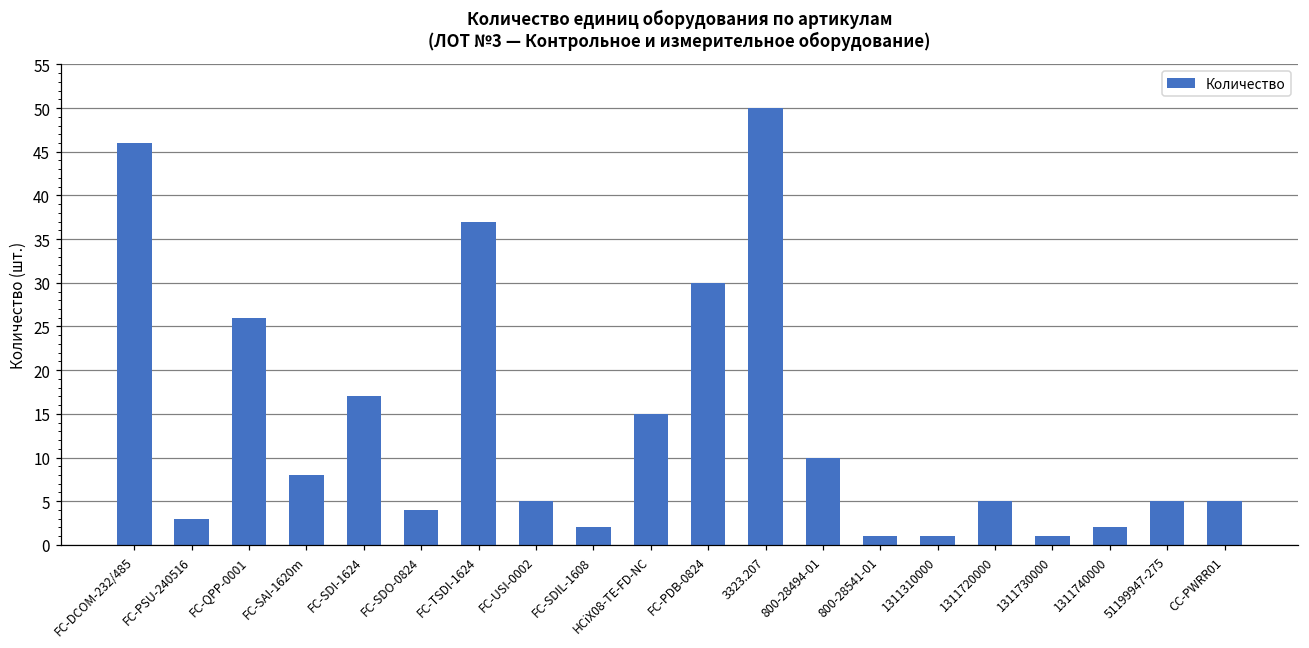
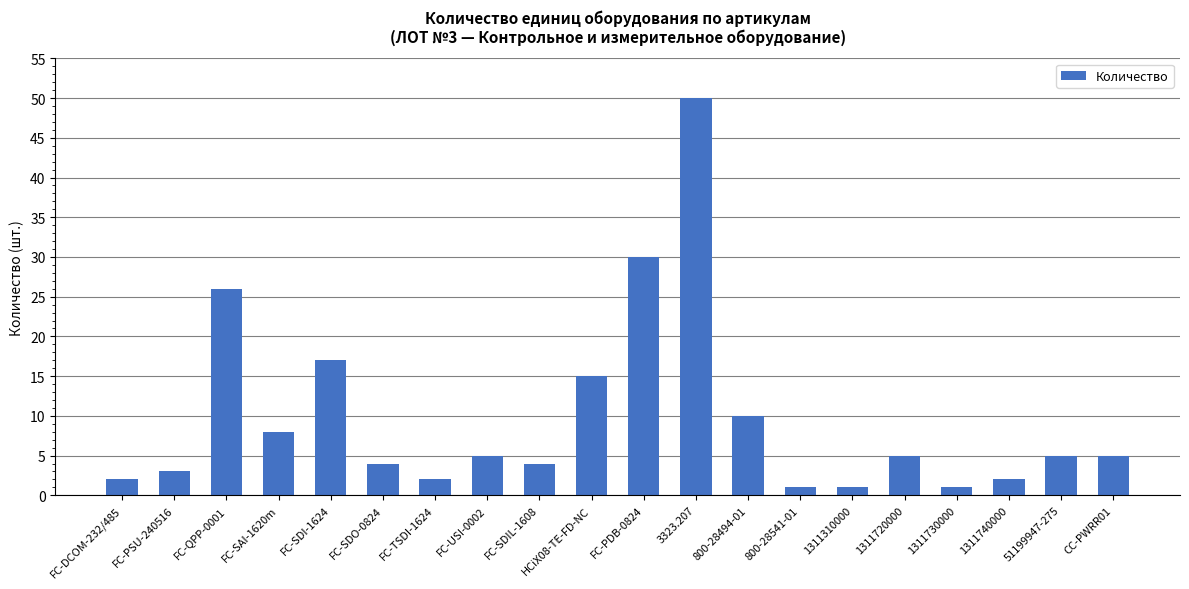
FC-DCOM-232/485: 46 -> 2
FC-TSDI-1624: 37 -> 2
FC-SDIL-1608: 2 -> 4
